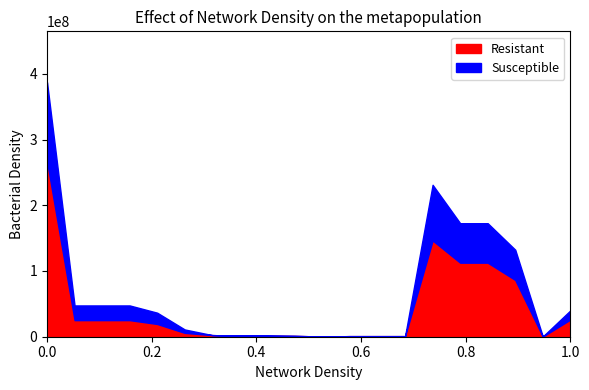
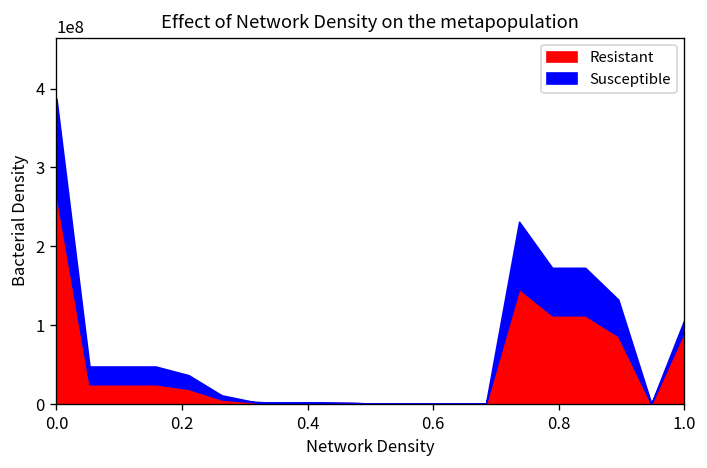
Resistant, 1.0: 30000000 -> 90000000
